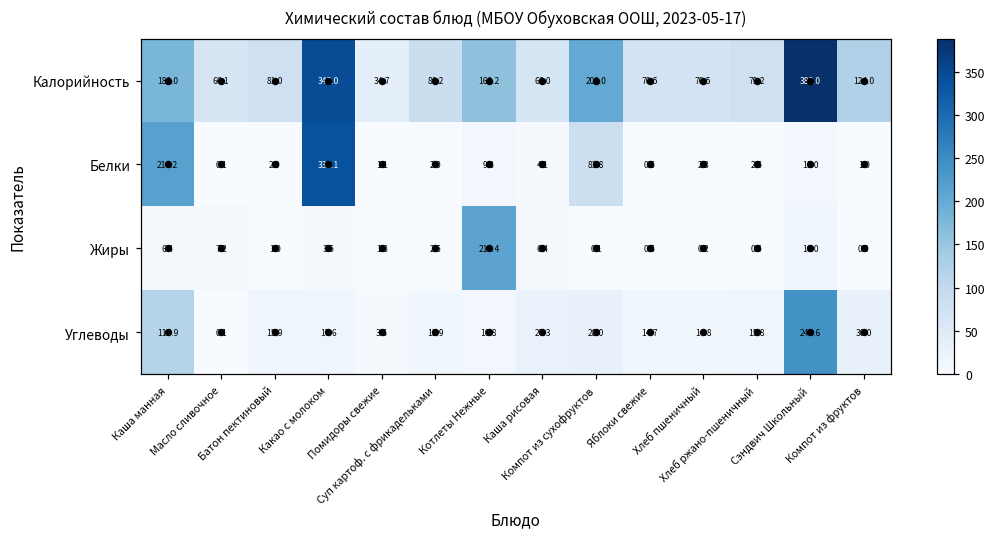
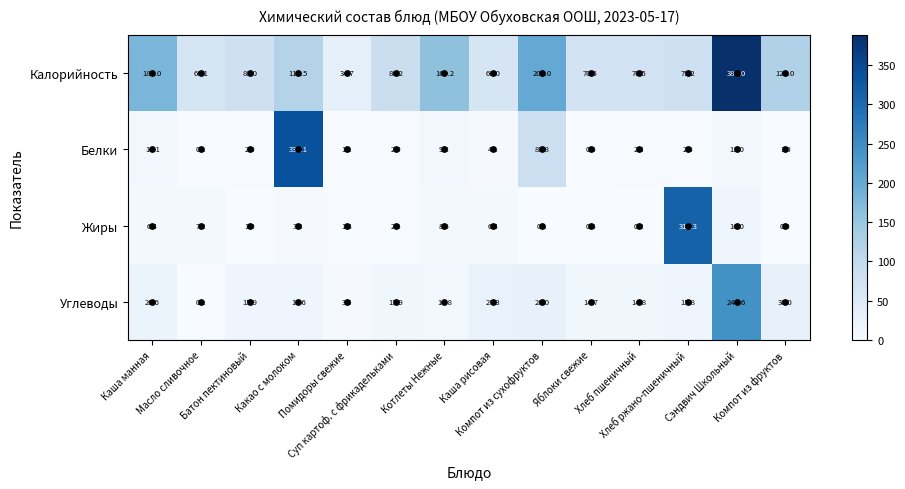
Калорийность, Какао с молоком: 345.0 -> 118.5
Белки, Каша манная: 216.2 -> 10.1
Жиры, Котлеты Нежные: 211.4 -> 8.6
Жиры, Хлеб ржано-пшеничный: 0.5 -> 312.3
Углеводы, Каша манная: 115.9 -> 20.6
